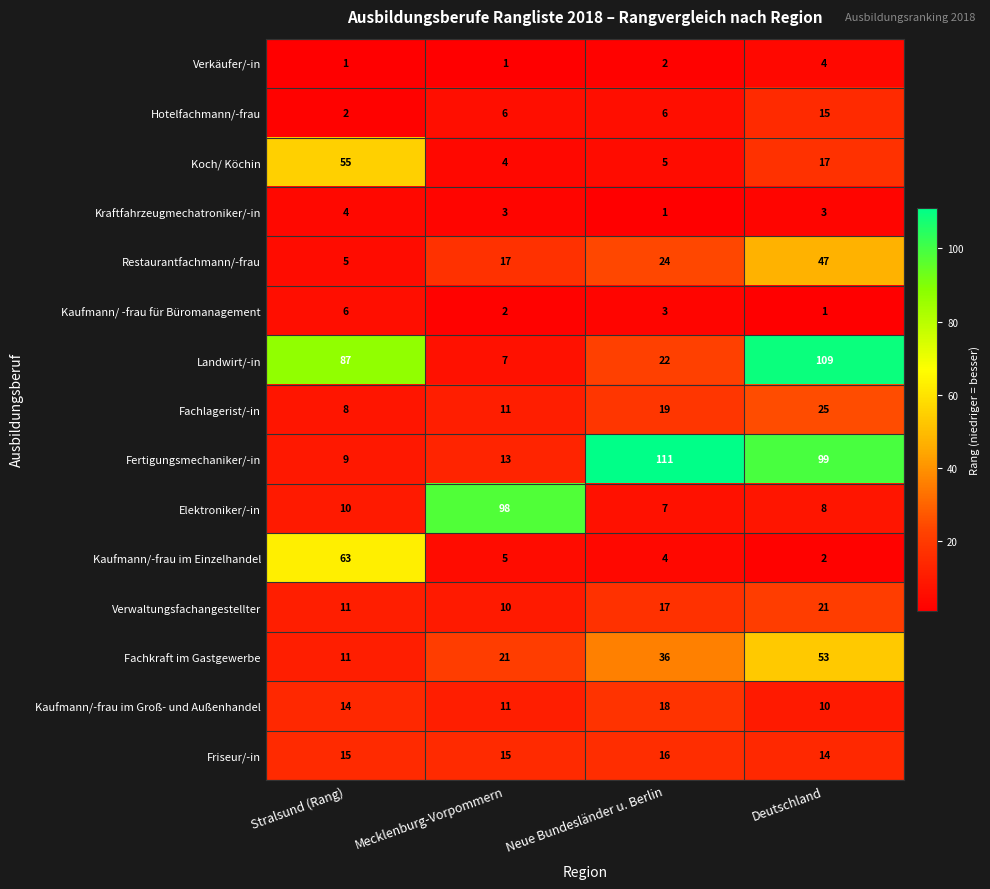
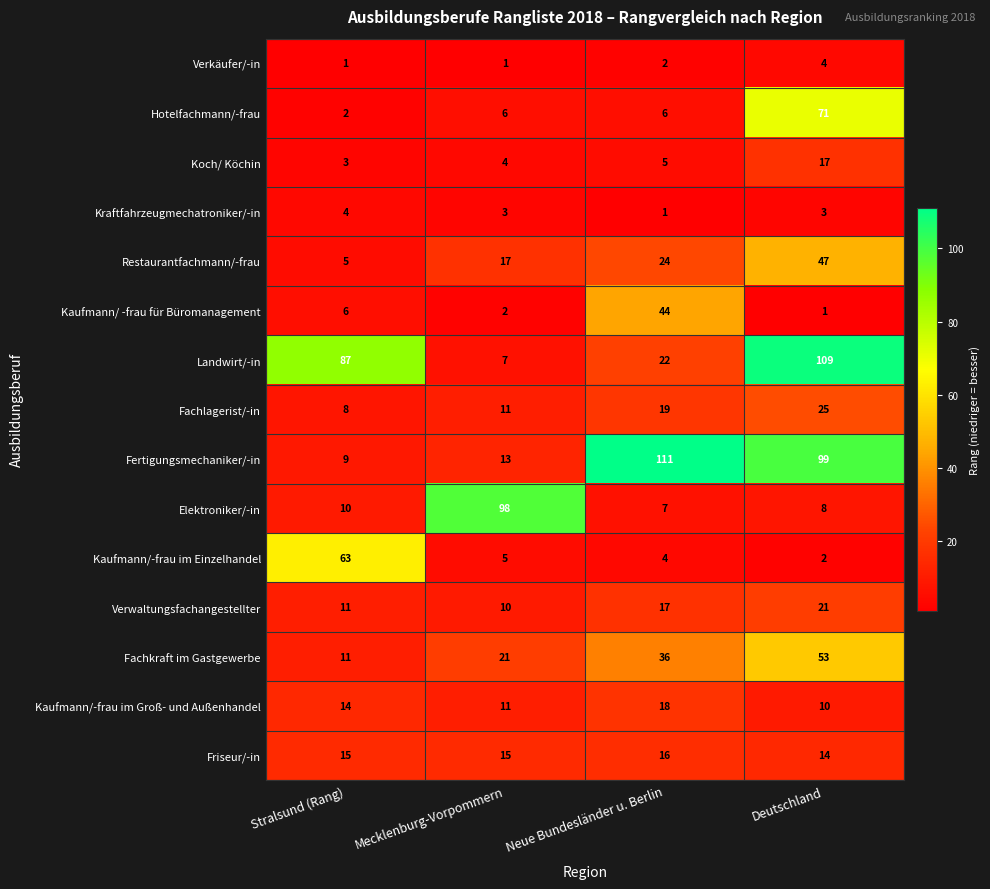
Hotelfachmann/-frau, Deutschland: 15 -> 71
Koch/ Köchin, Stralsund (Rang): 55 -> 3
Kaufmann/ -frau für Büromanagement, Neue Bundesländer u. Berlin: 3 -> 44
